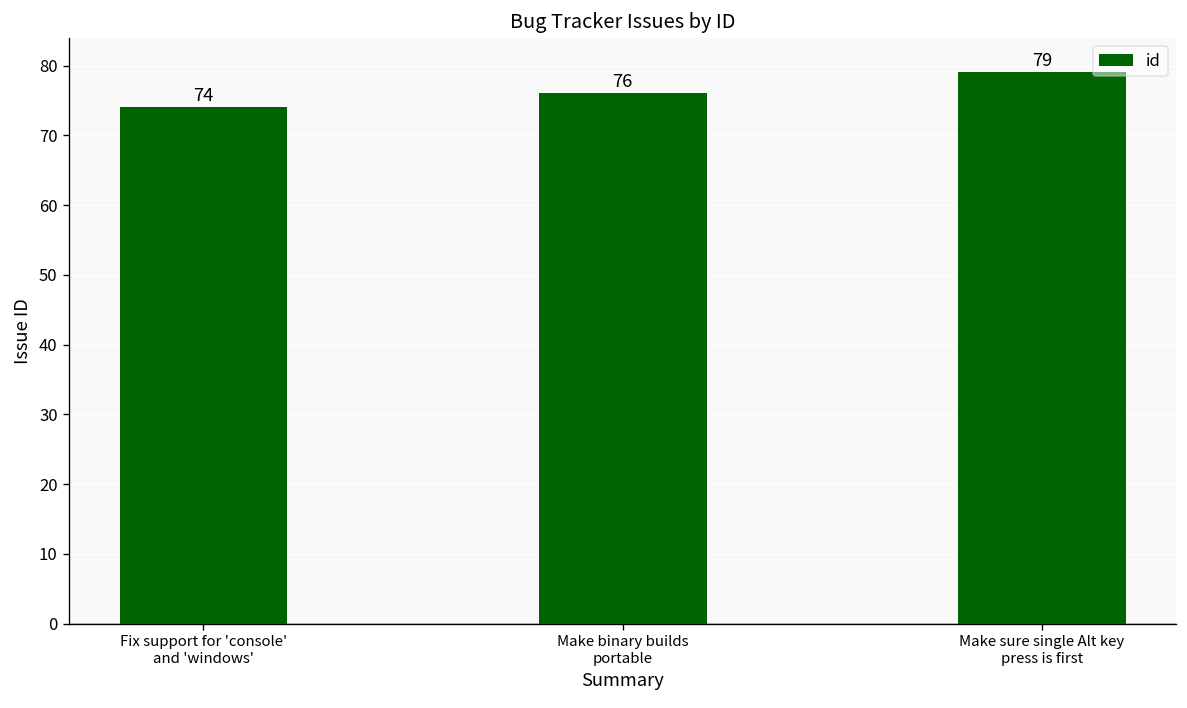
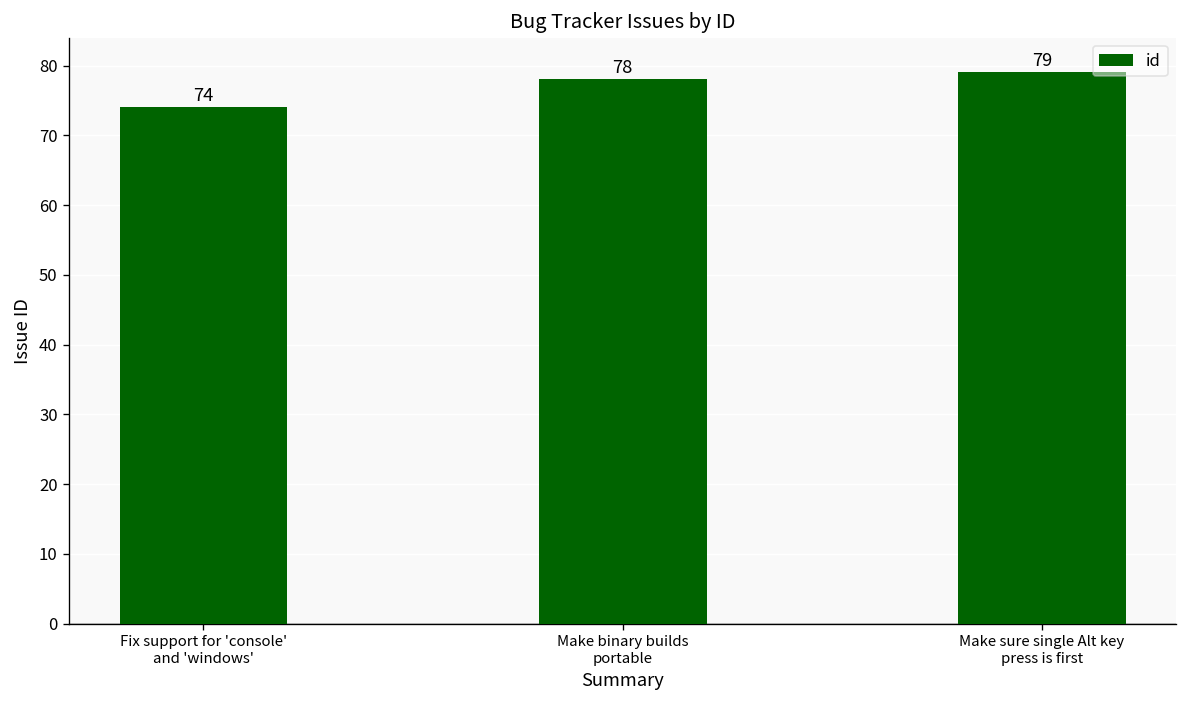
Make binary builds portable: 76 -> 78
